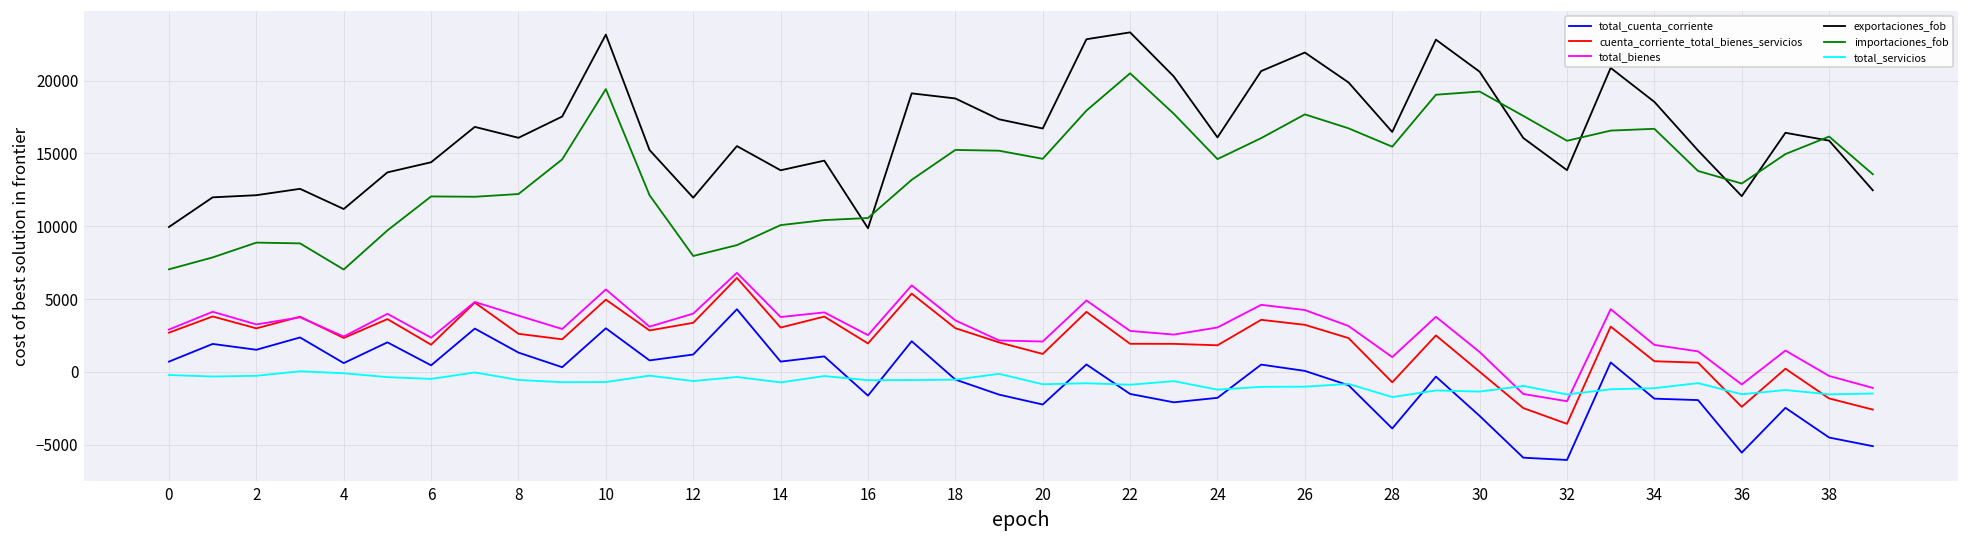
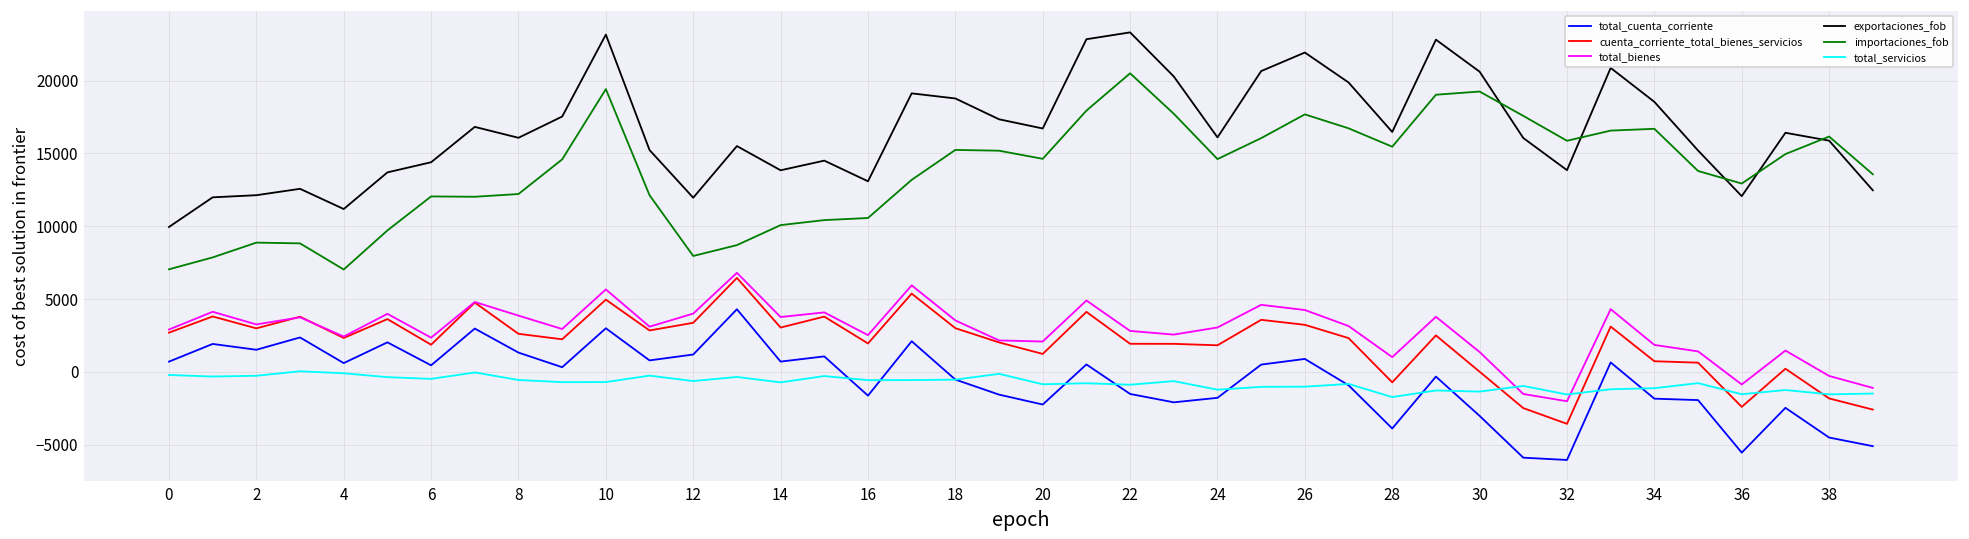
exportaciones_fob, 16: 9900 -> 13100
total_cuenta_corriente, 26: 100 -> 900
